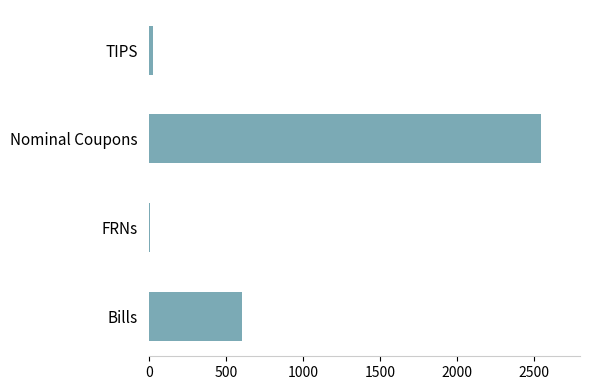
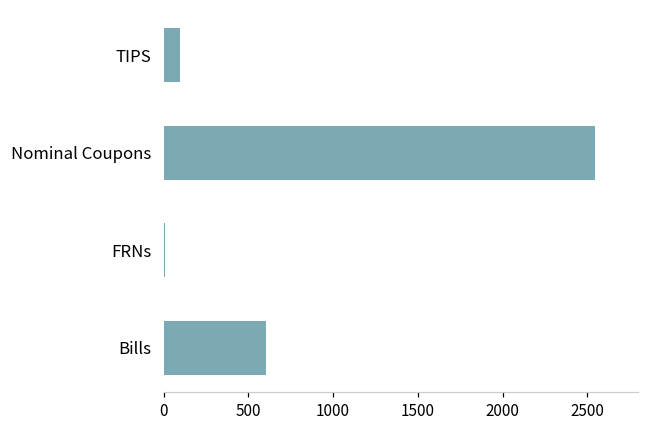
TIPS: 30 -> 90
